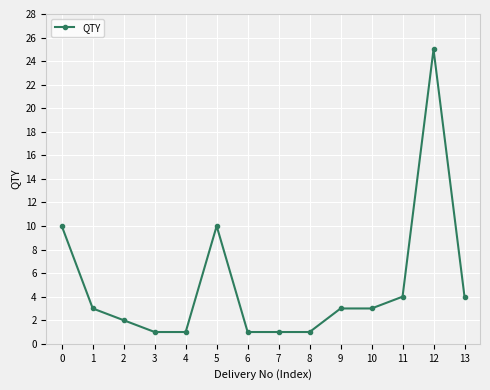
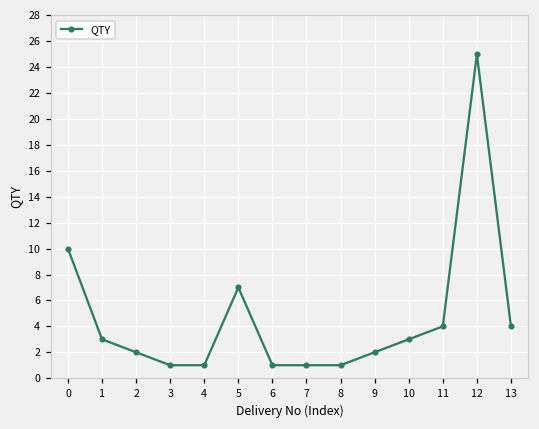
5: 10 -> 7
9: 3 -> 2
